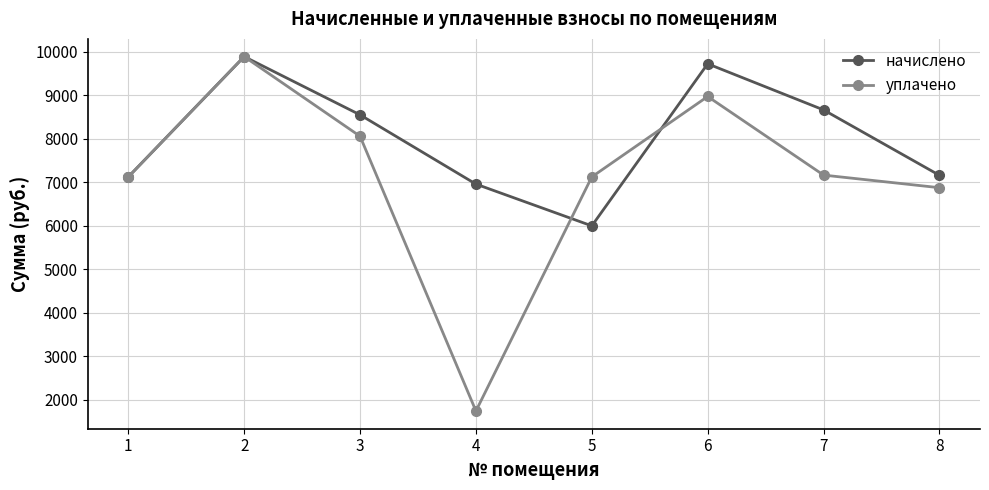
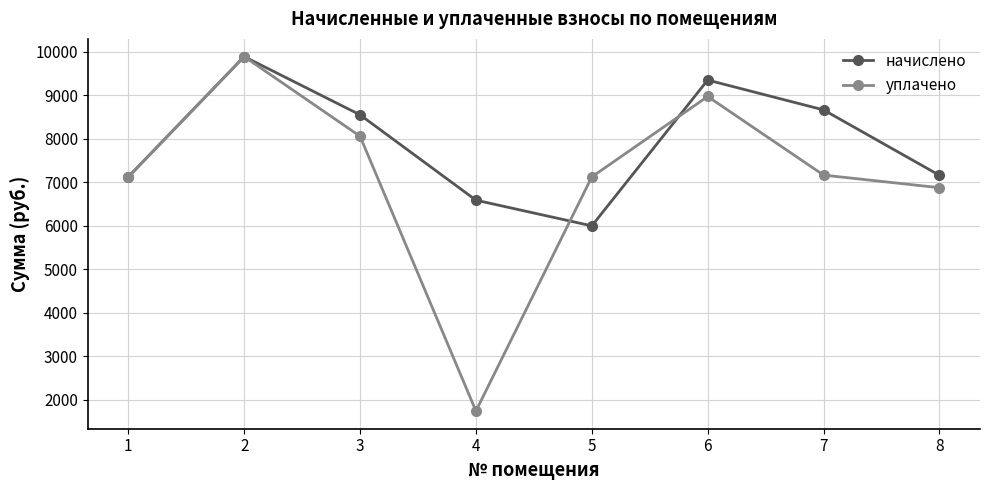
начислено, 4: 7000 -> 6600
начислено, 6: 9700 -> 9300
